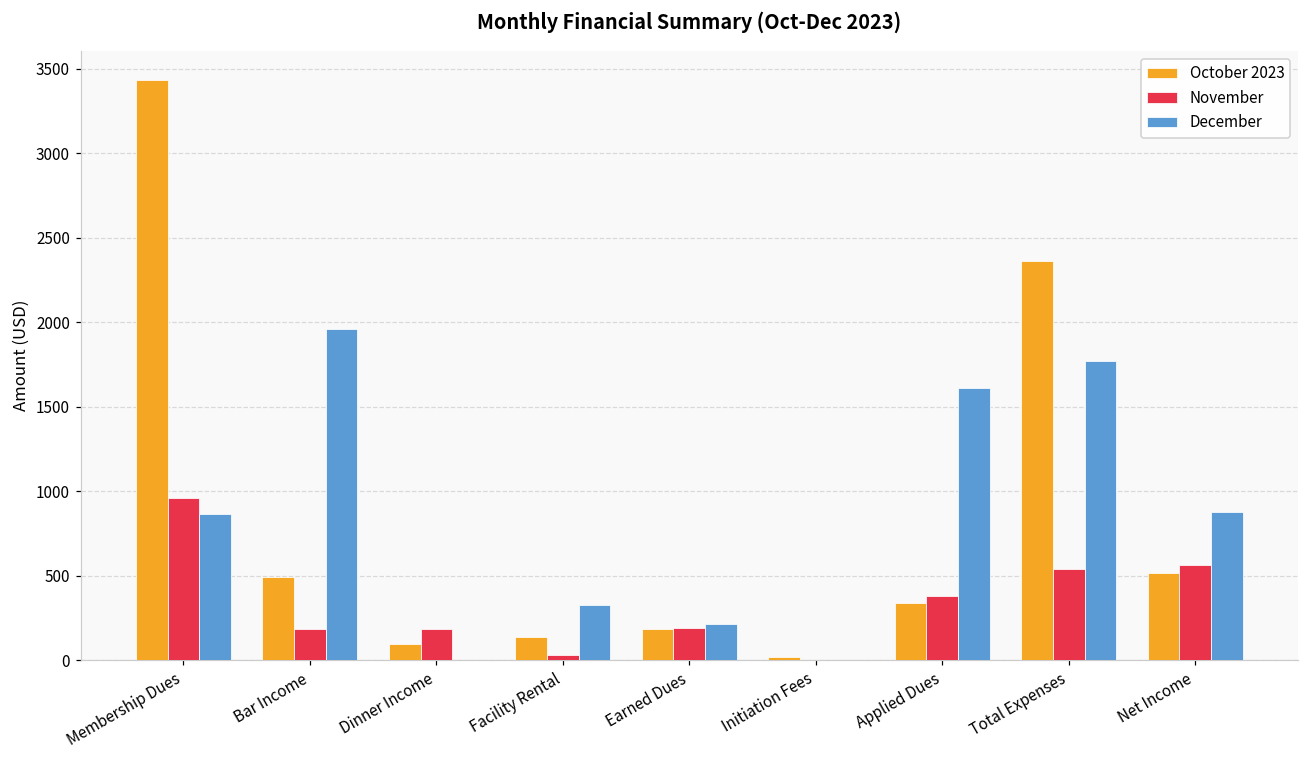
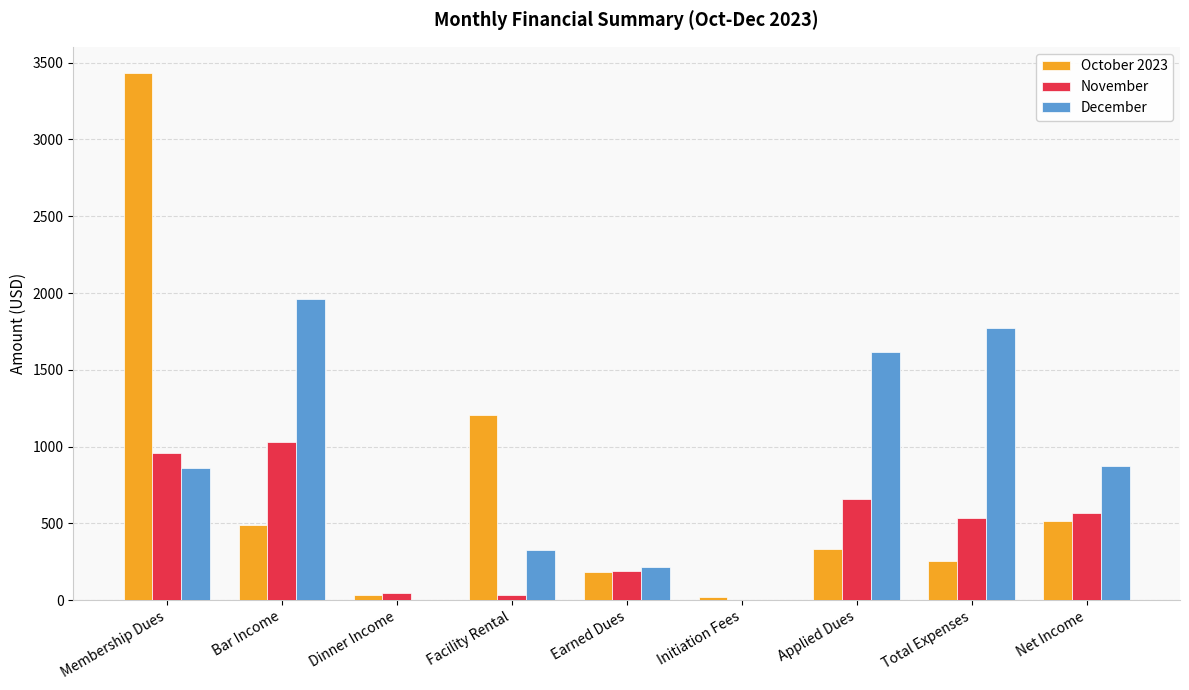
November, Bar Income: 180 -> 1030
October 2023, Dinner Income: 100 -> 30
November, Dinner Income: 180 -> 50
October 2023, Facility Rental: 130 -> 1200
November, Applied Dues: 380 -> 660
October 2023, Total Expenses: 2360 -> 250
